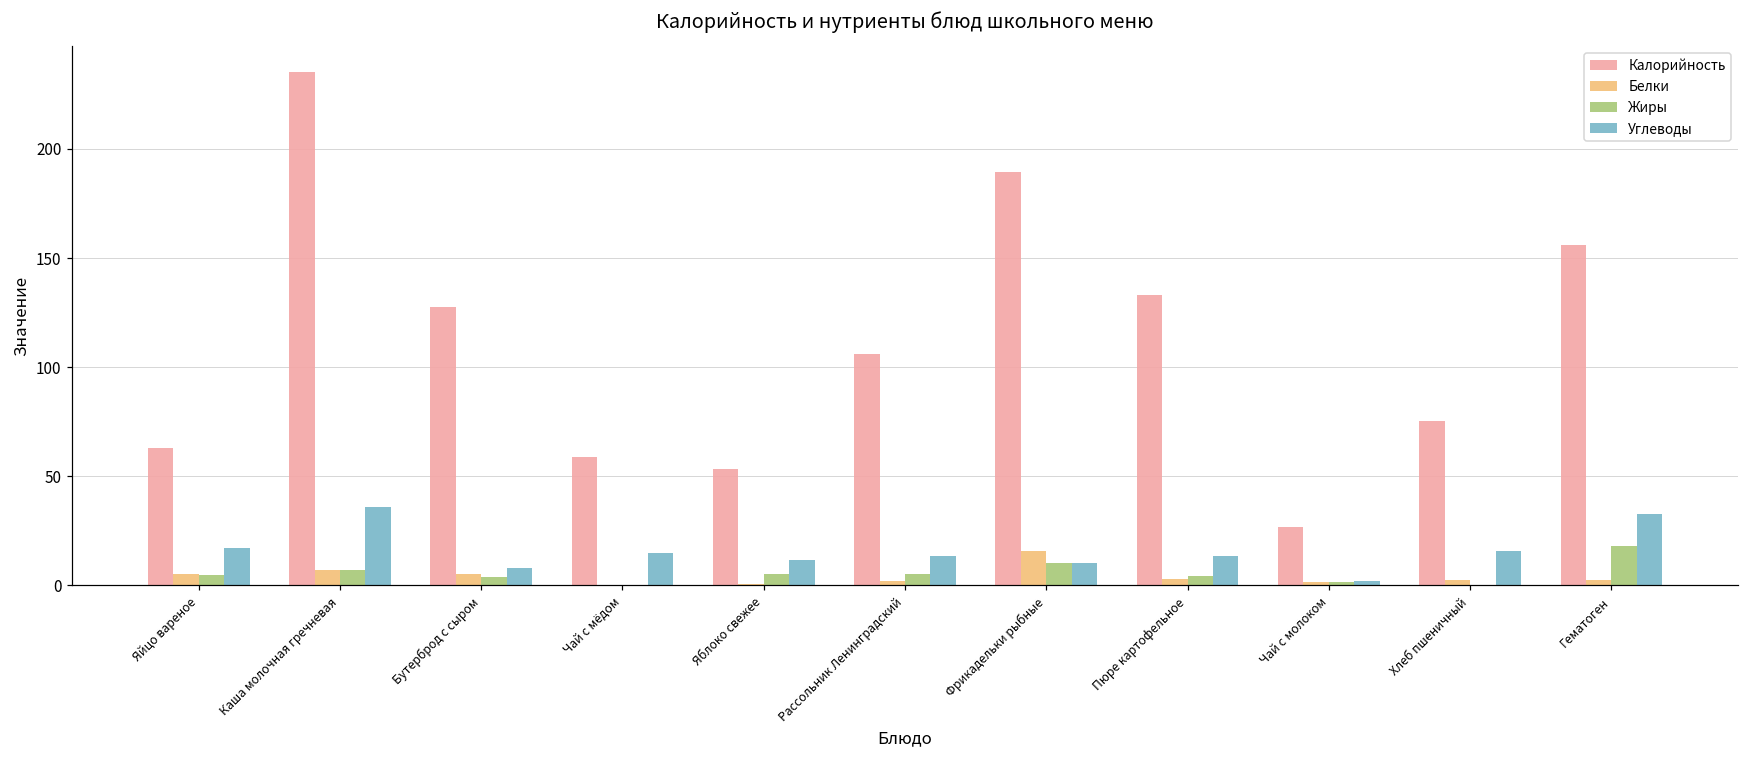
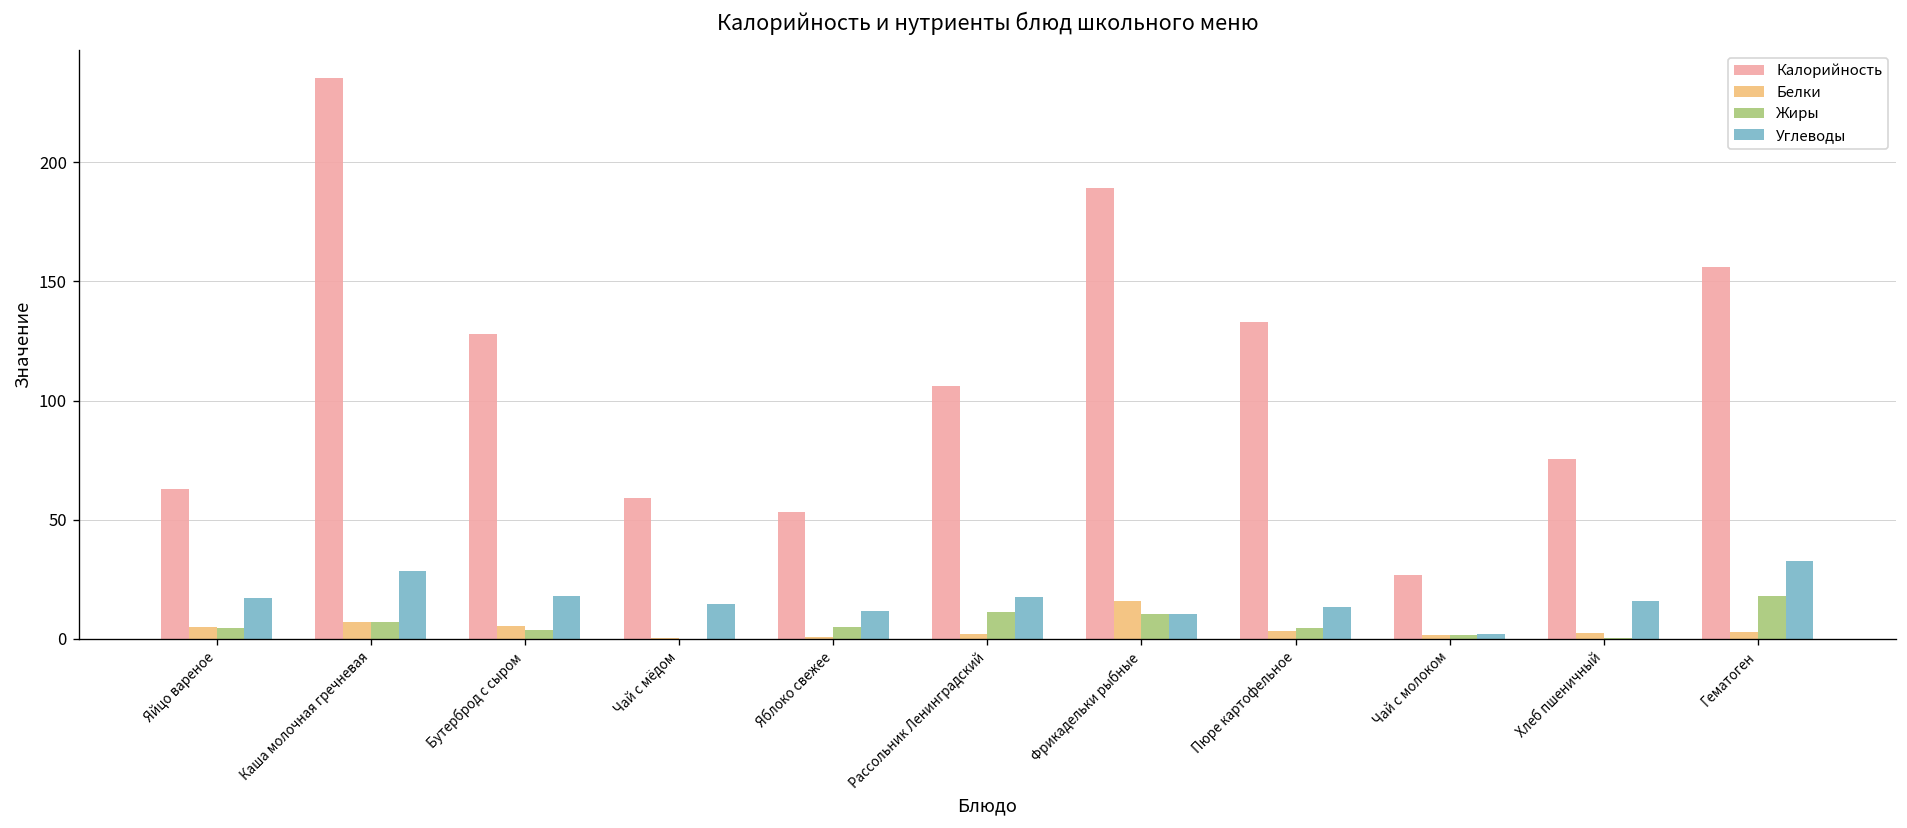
Углеводы, Каша молочная гречневая: 36 -> 28
Углеводы, Бутерброд с сыром: 8 -> 18
Жиры, Рассольник Ленинградский: 5 -> 11
Углеводы, Рассольник Ленинградский: 13 -> 17
